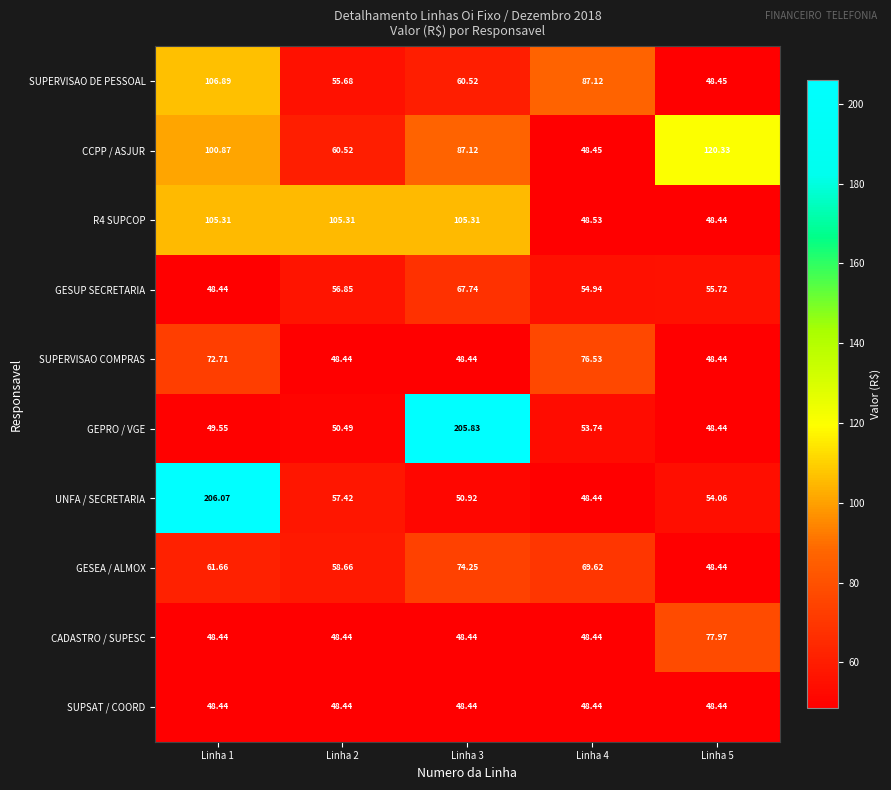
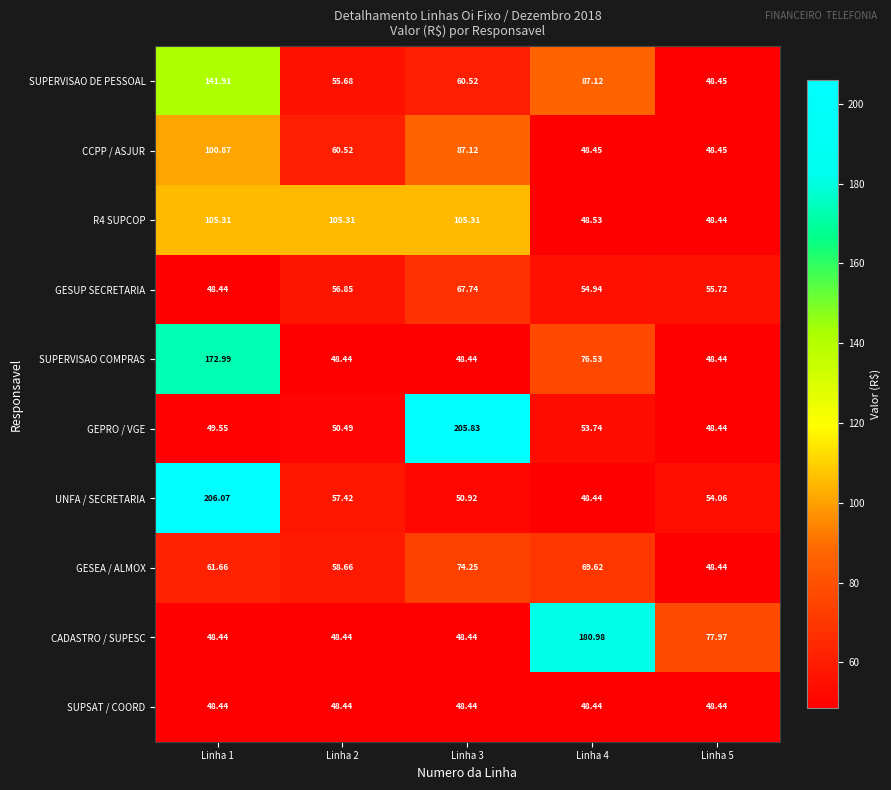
SUPERVISAO DE PESSOAL, Linha 1: 106.89 -> 141.91
CCPP / ASJUR, Linha 5: 120.33 -> 48.45
SUPERVISAO COMPRAS, Linha 1: 72.71 -> 172.99
CADASTRO / SUPESC, Linha 4: 48.44 -> 180.98
